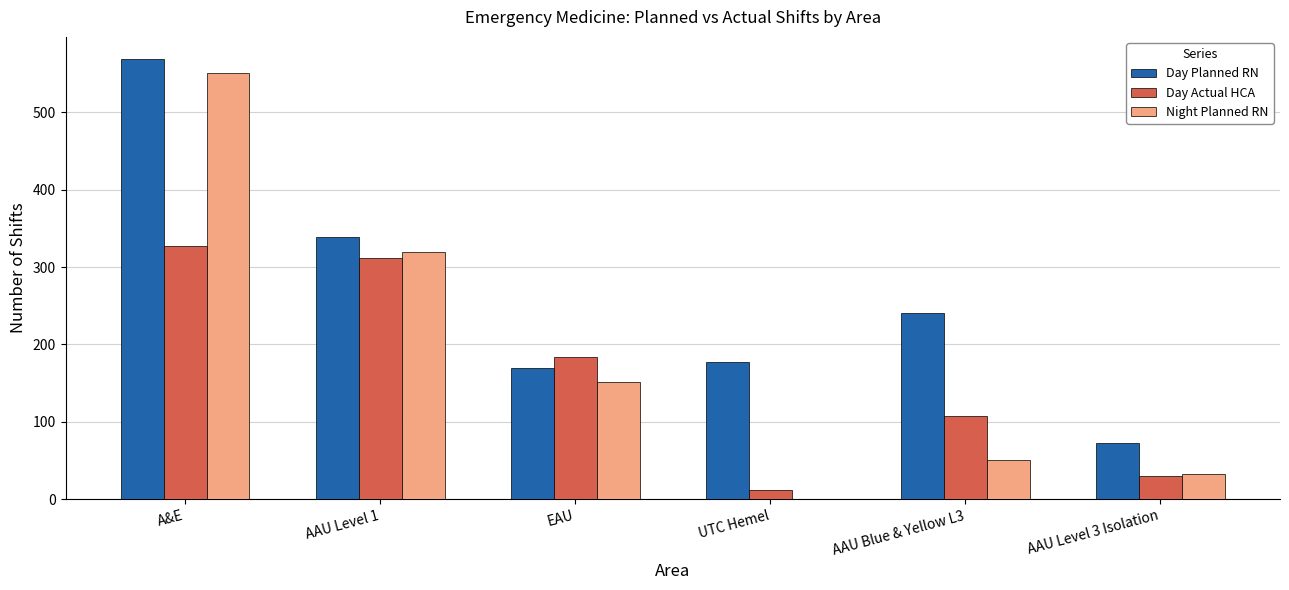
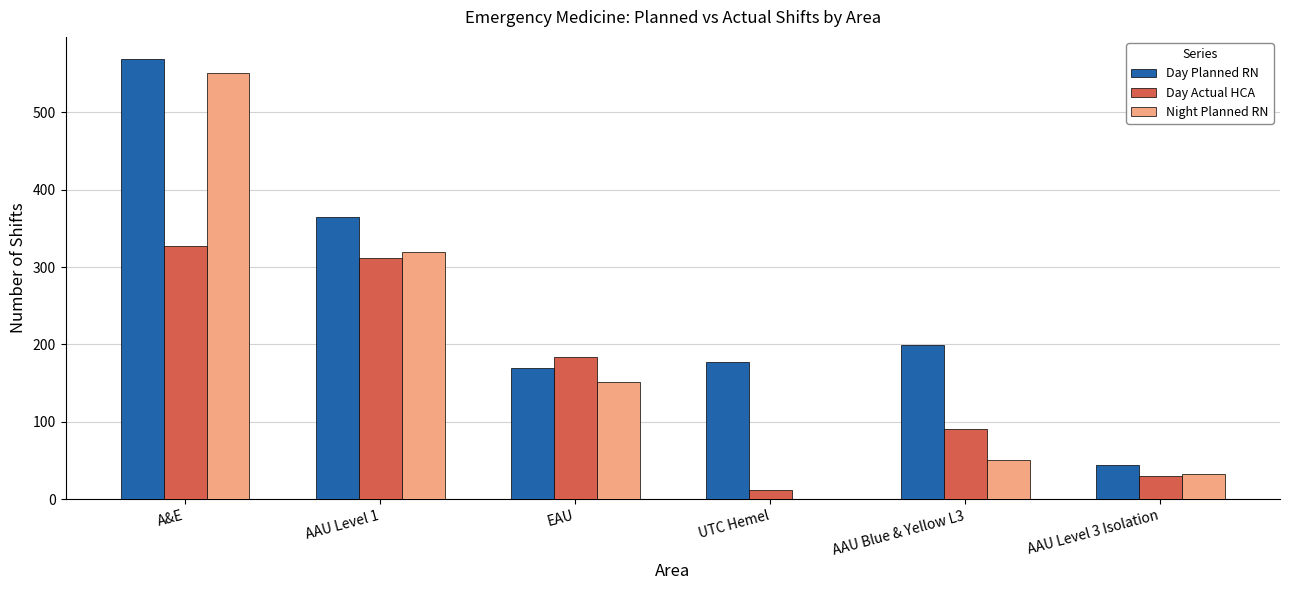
Day Planned RN, AAU Level 1: 340 -> 360
Day Planned RN, AAU Blue & Yellow L3: 240 -> 200
Day Actual HCA, AAU Blue & Yellow L3: 110 -> 90
Day Planned RN, AAU Level 3 Isolation: 70 -> 40
